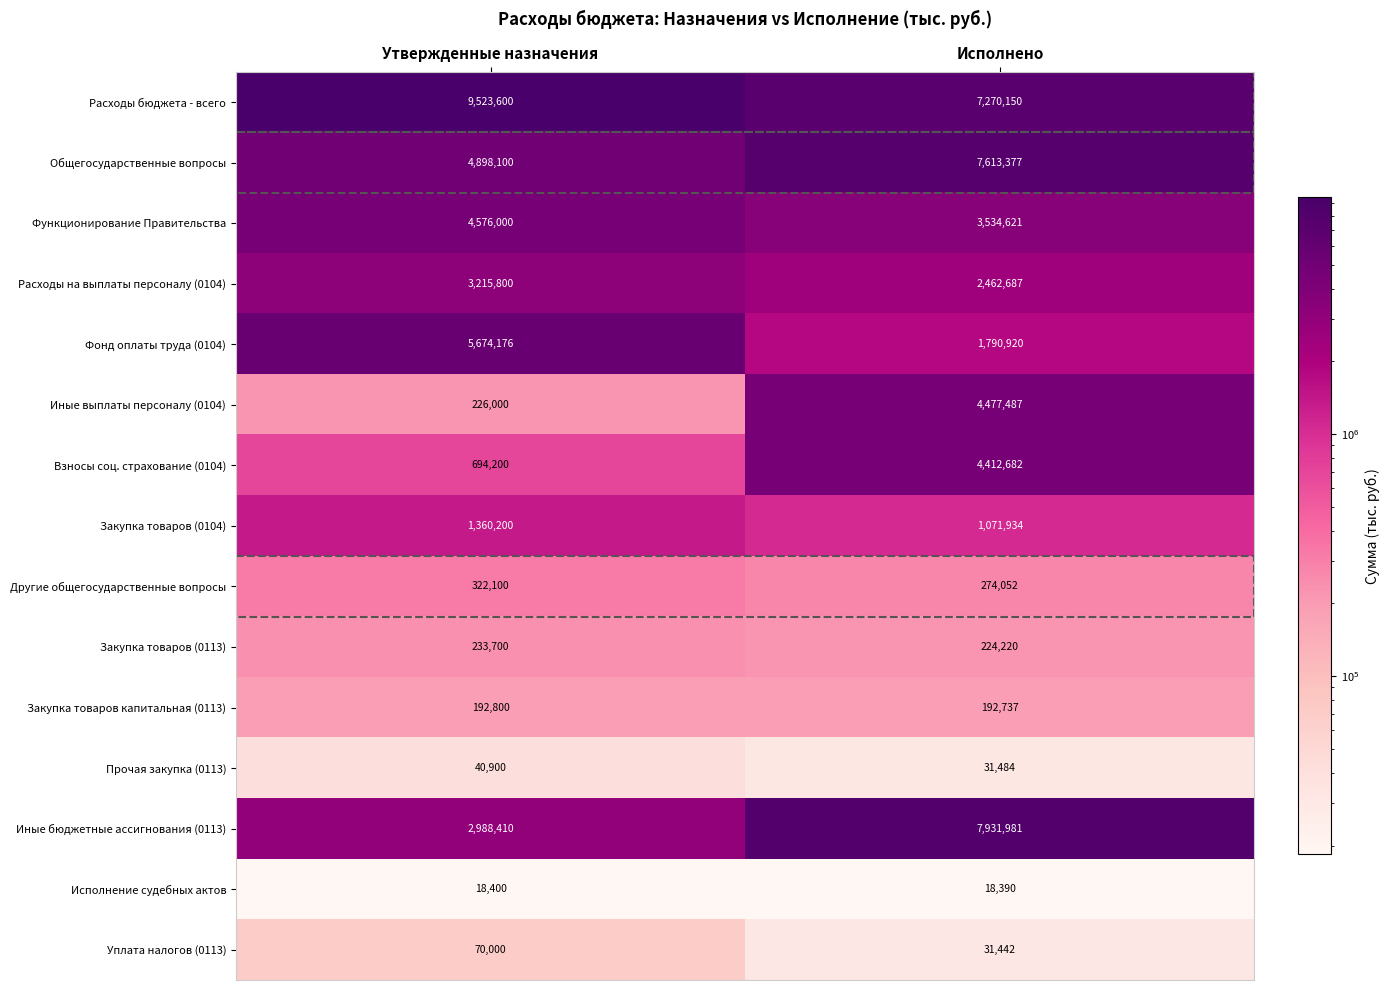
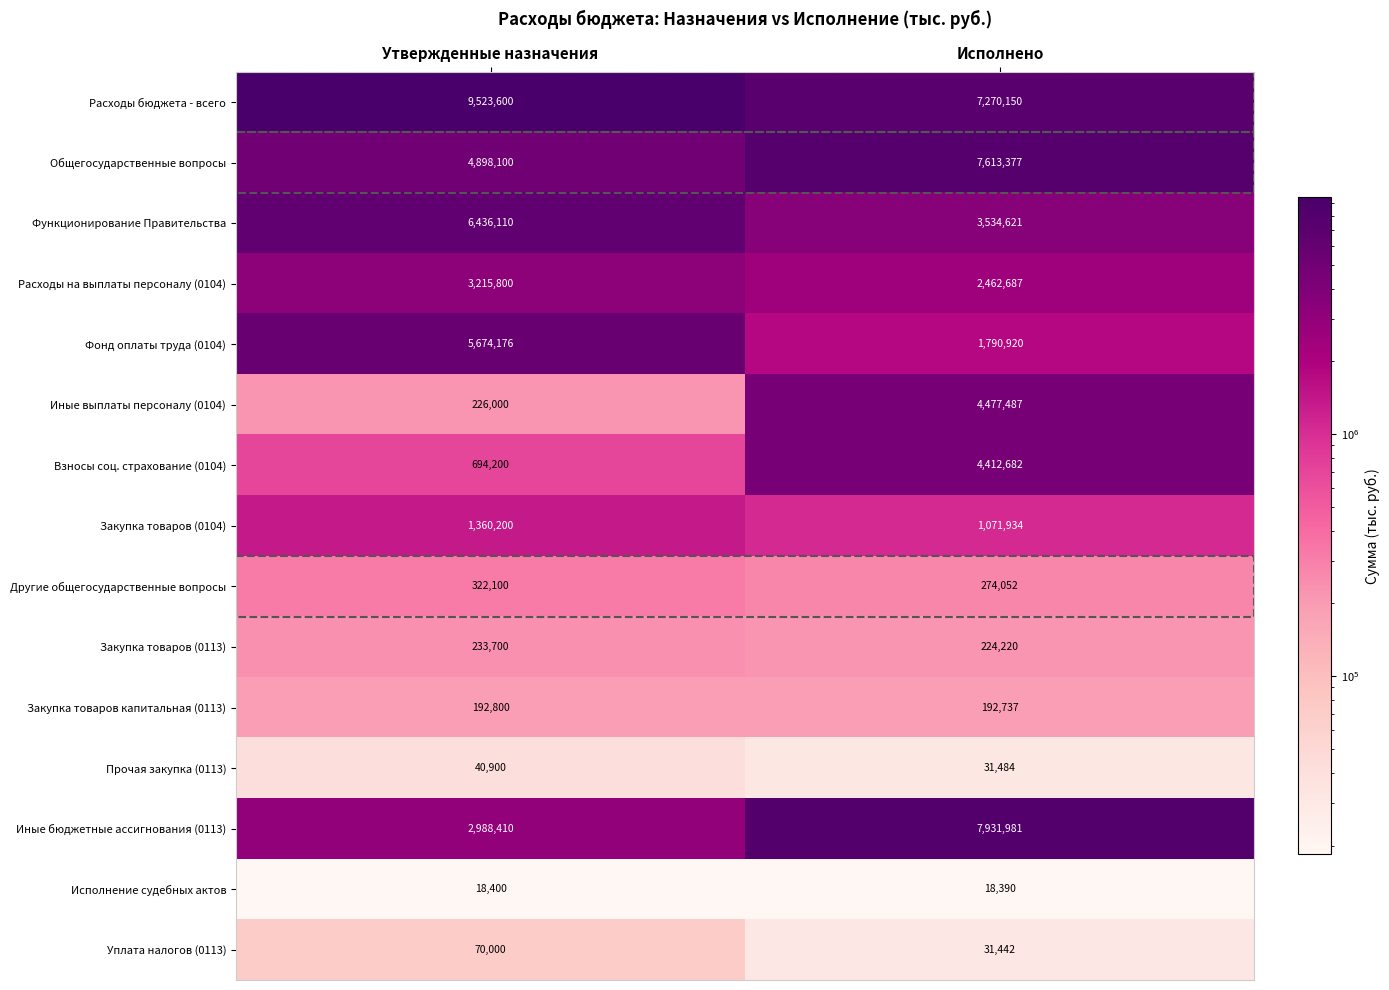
Функционирование Правительства, Утвержденные назначения: 4,576,000 -> 6,436,110
